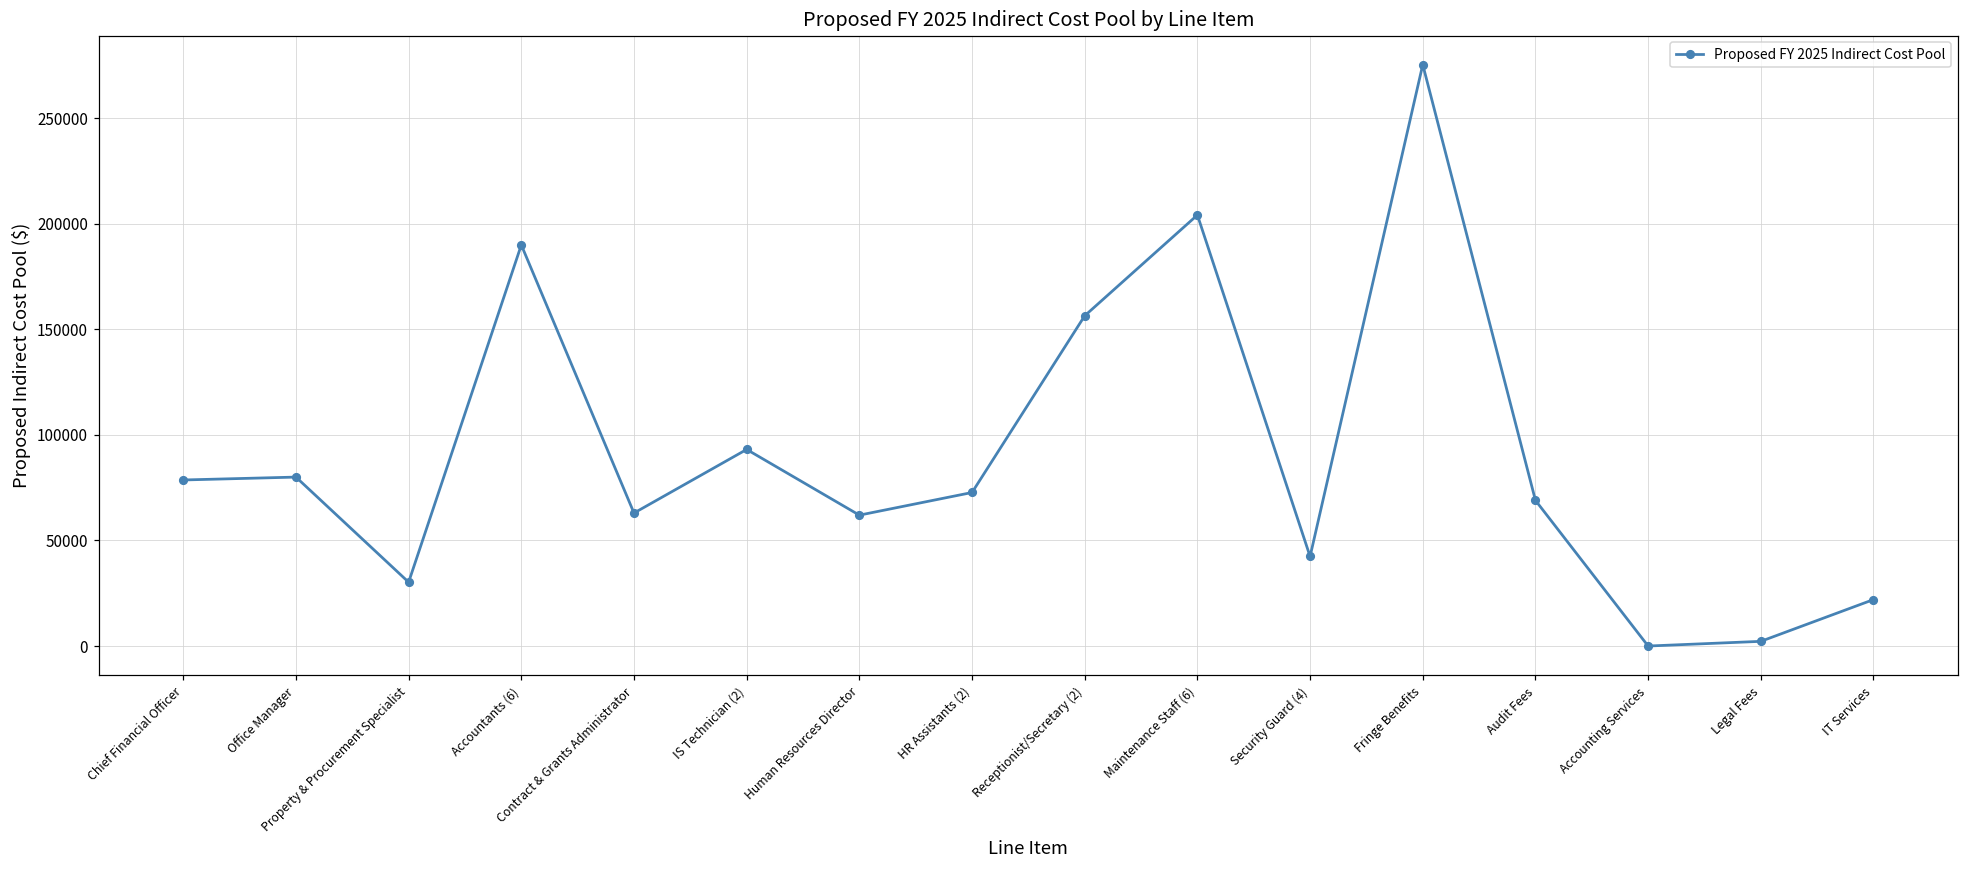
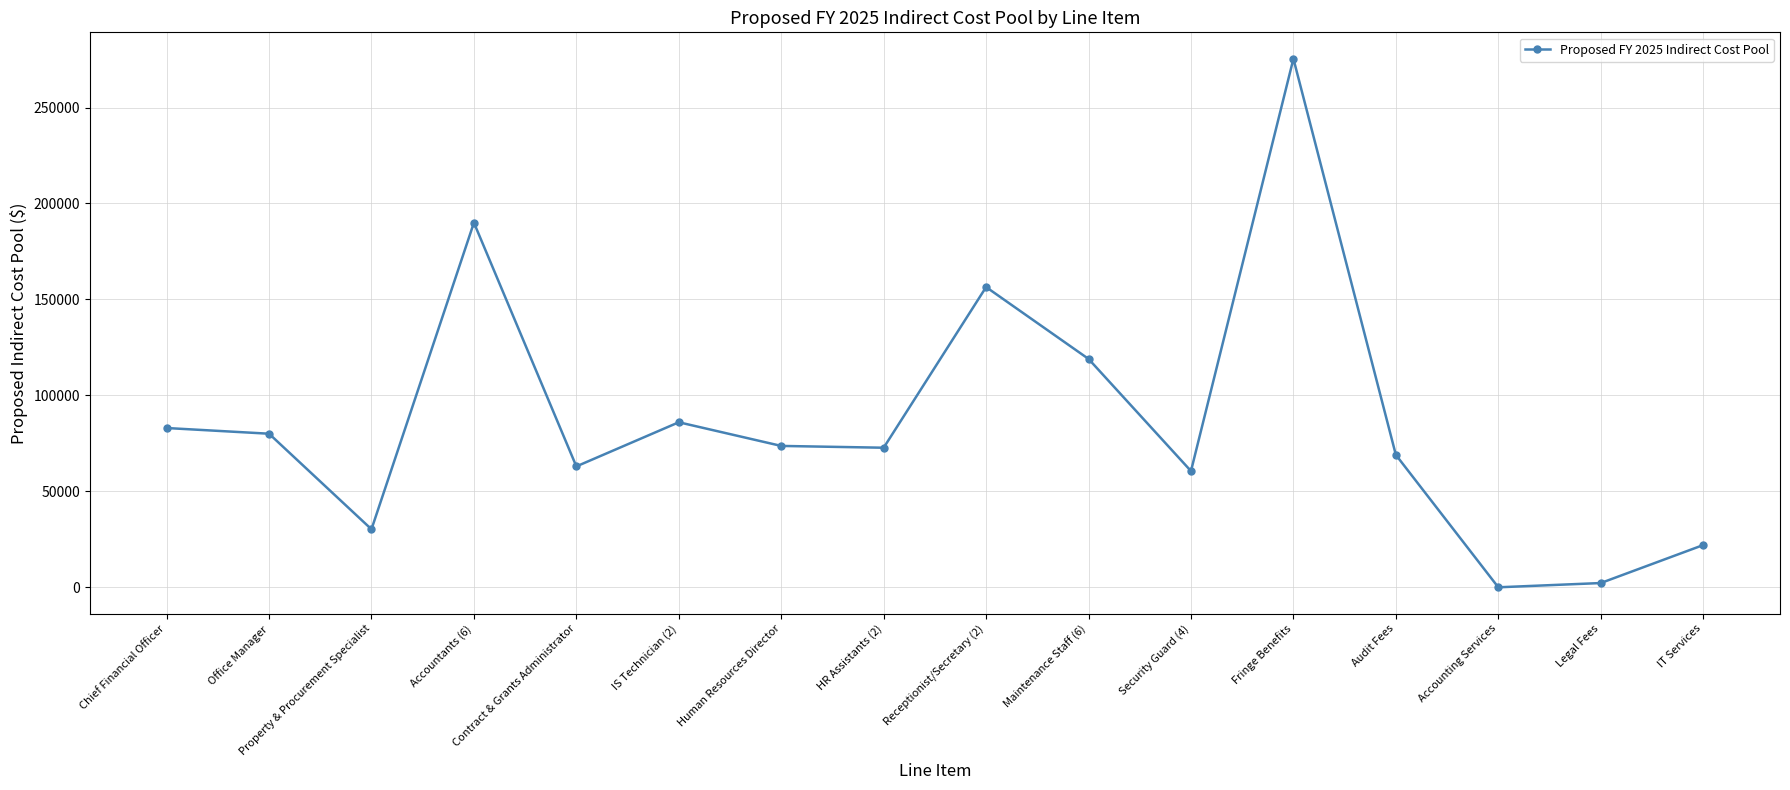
Chief Financial Officer: 79000 -> 83000
IS Technician (2): 93000 -> 86000
Human Resources Director: 62000 -> 74000
Maintenance Staff (6): 204000 -> 119000
Security Guard (4): 42000 -> 61000
